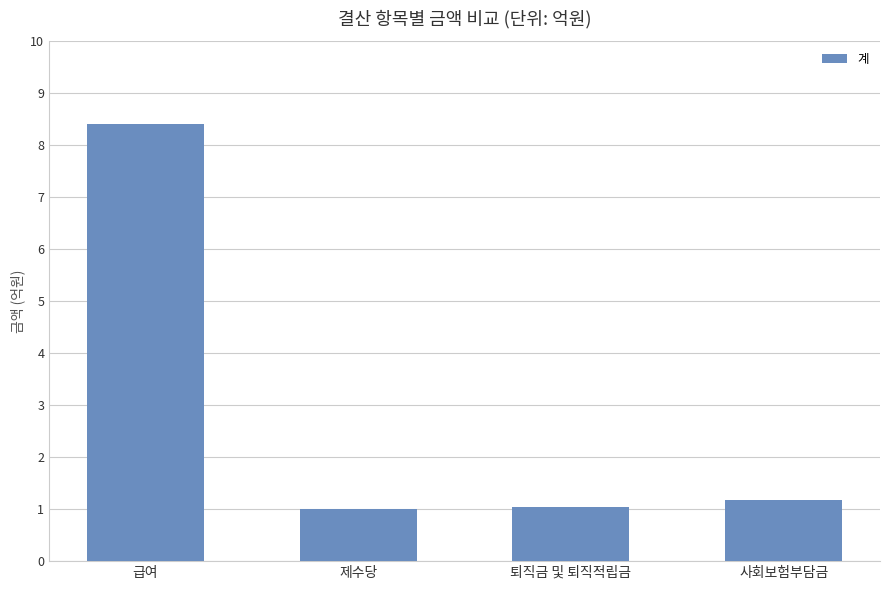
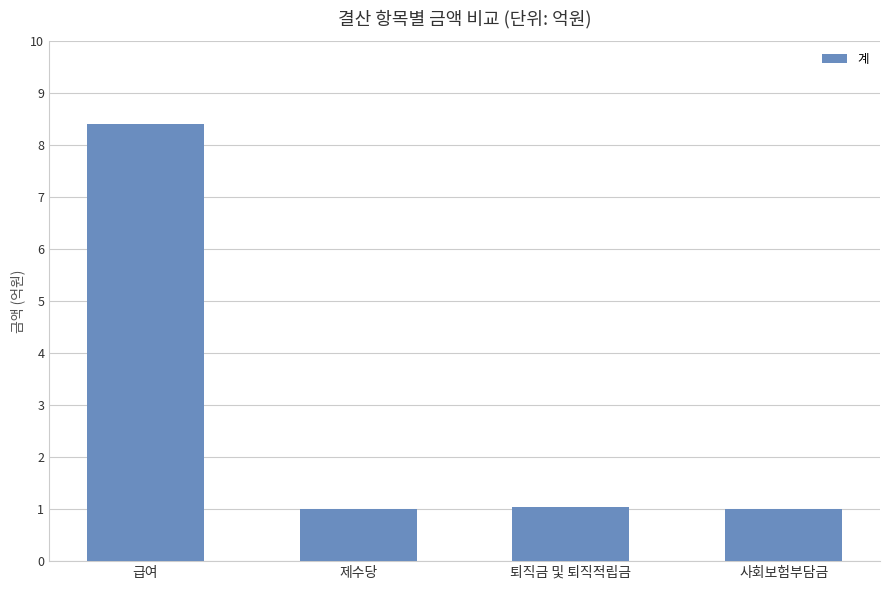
사회보험부담금: 1.2 -> 1.0
